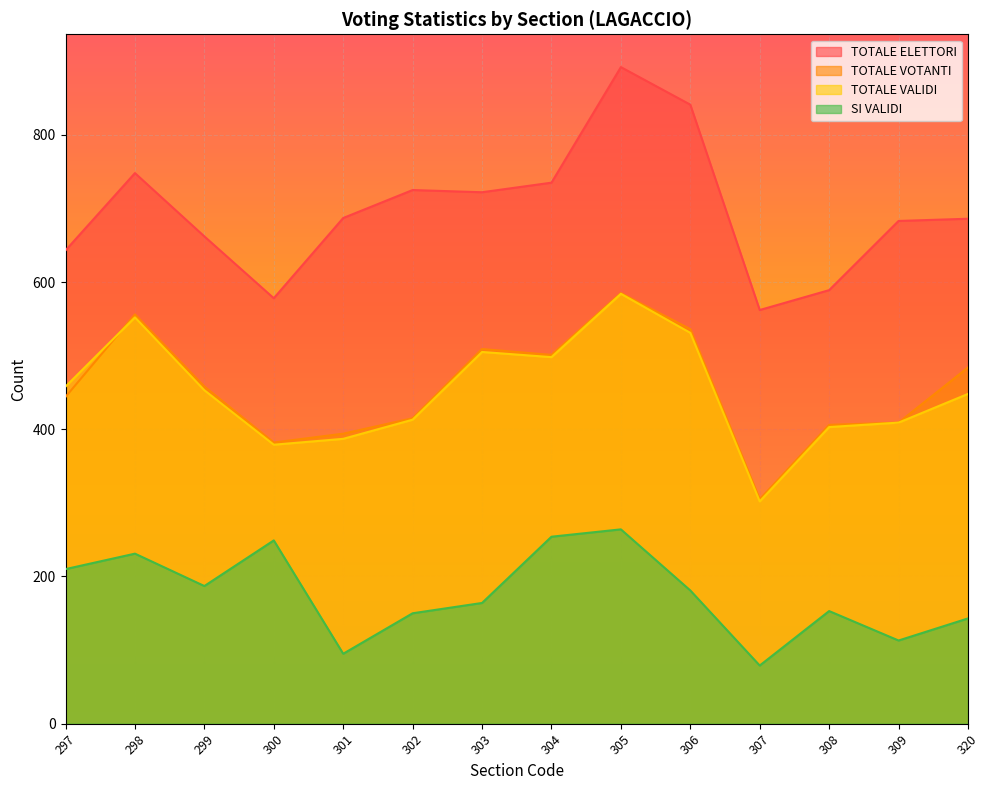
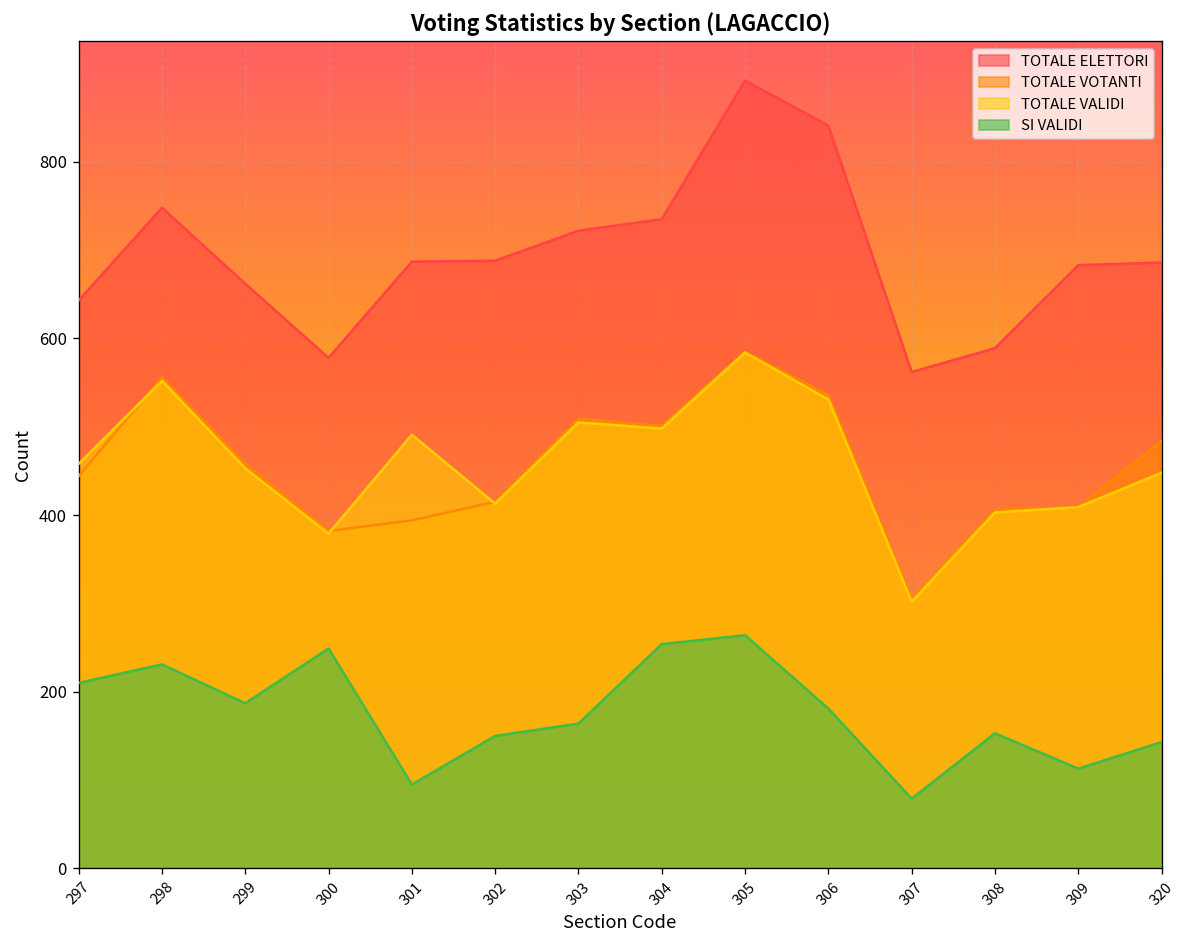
TOTALE VALIDI, 301: 390 -> 490
TOTALE ELETTORI, 302: 730 -> 690
